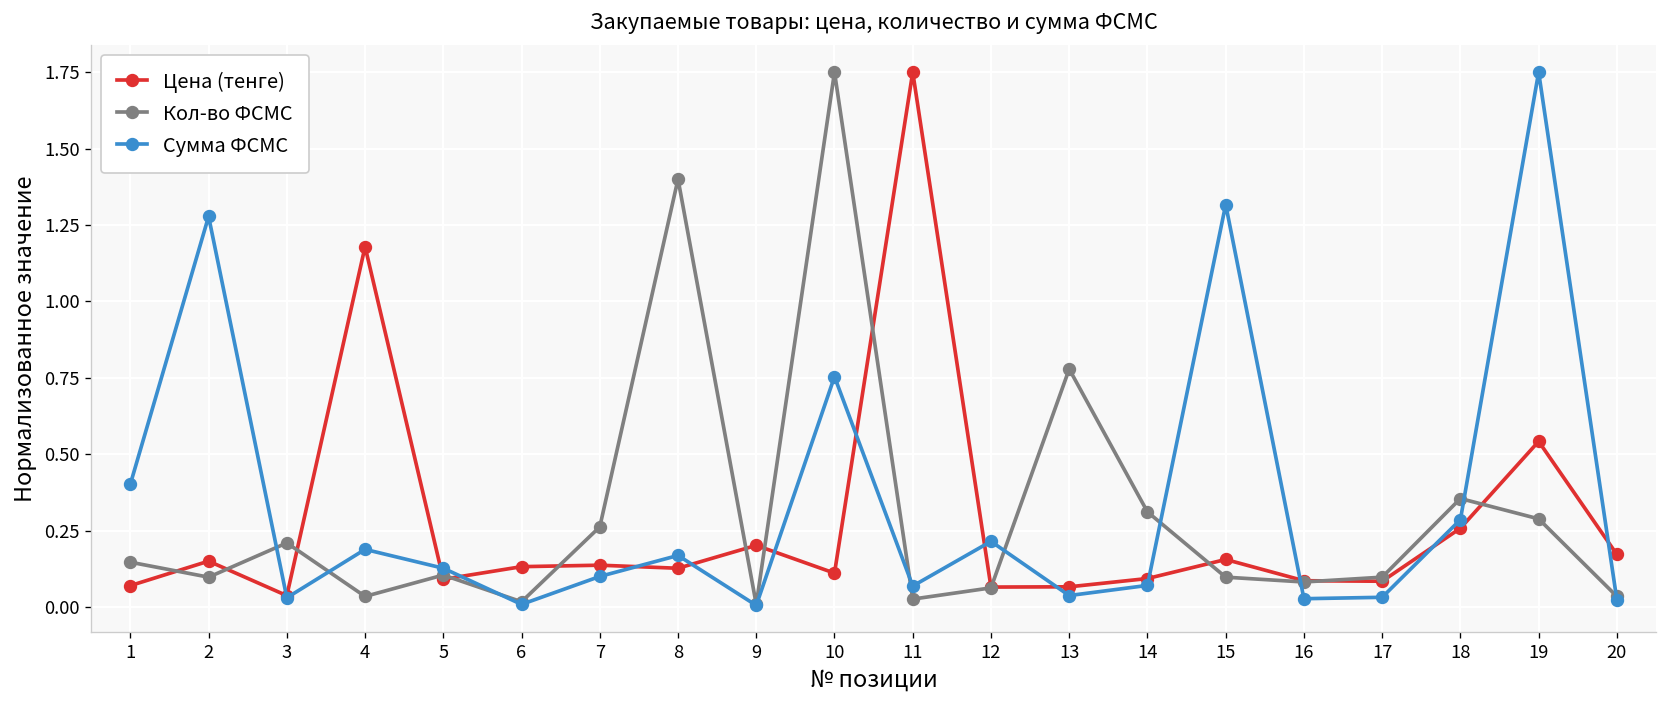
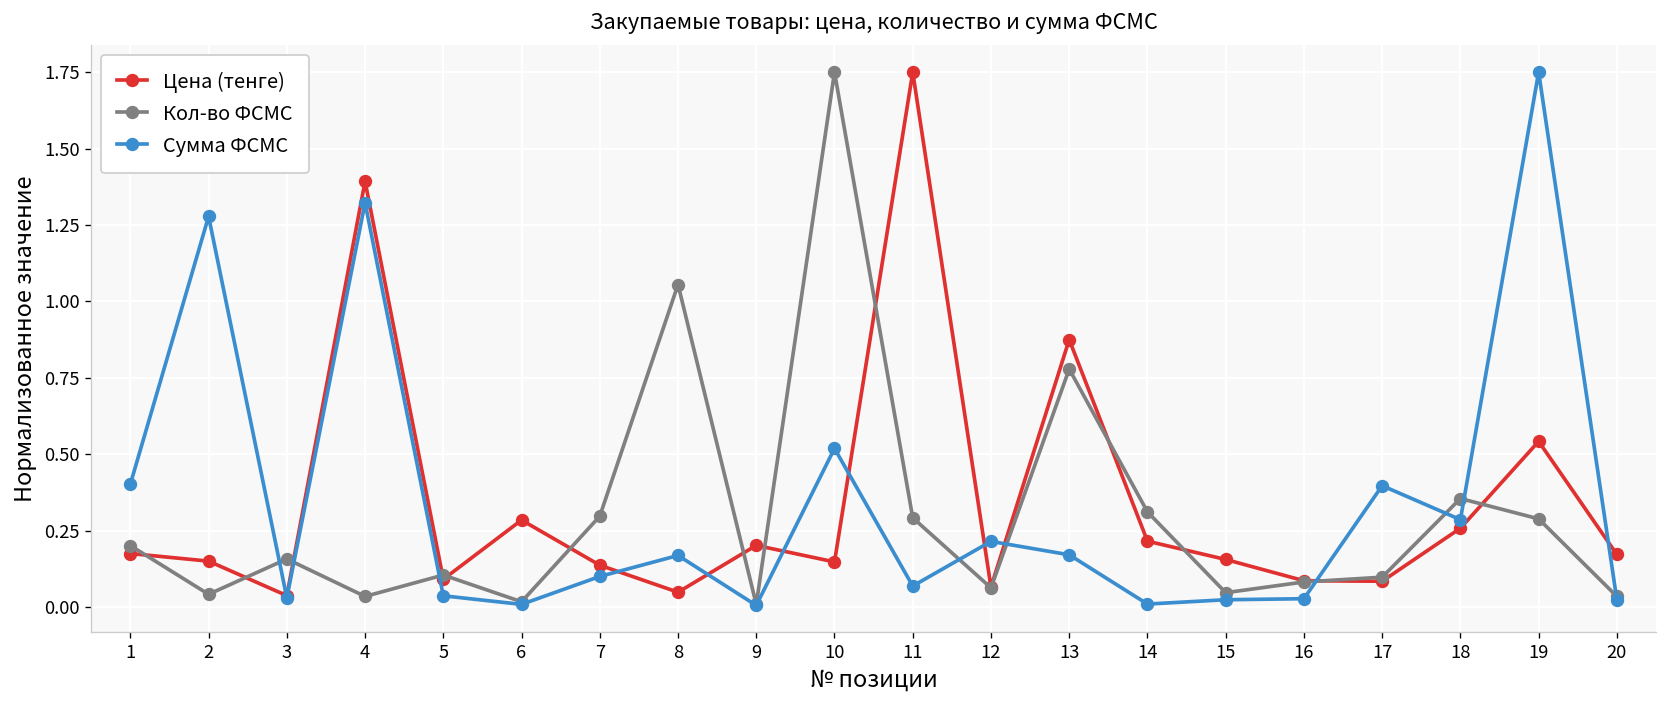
Цена (тенге), 1: 0.07 -> 0.18
Кол-во ФСМС, 1: 0.15 -> 0.20
Кол-во ФСМС, 2: 0.10 -> 0.04
Кол-во ФСМС, 3: 0.21 -> 0.16
Цена (тенге), 4: 1.18 -> 1.39
Сумма ФСМС, 4: 0.19 -> 1.32
Сумма ФСМС, 5: 0.13 -> 0.04
Цена (тенге), 6: 0.13 -> 0.28
Кол-во ФСМС, 7: 0.26 -> 0.30
Цена (тенге), 8: 0.13 -> 0.05
Кол-во ФСМС, 8: 1.40 -> 1.06
Цена (тенге), 10: 0.11 -> 0.15
Сумма ФСМС, 10: 0.75 -> 0.52
Кол-во ФСМС, 11: 0.03 -> 0.29
Цена (тенге), 13: 0.07 -> 0.88
Сумма ФСМС, 13: 0.04 -> 0.17
Цена (тенге), 14: 0.09 -> 0.22
Сумма ФСМС, 14: 0.07 -> 0.01
Кол-во ФСМС, 15: 0.10 -> 0.05
Сумма ФСМС, 15: 1.32 -> 0.02
Сумма ФСМС, 17: 0.03 -> 0.40
